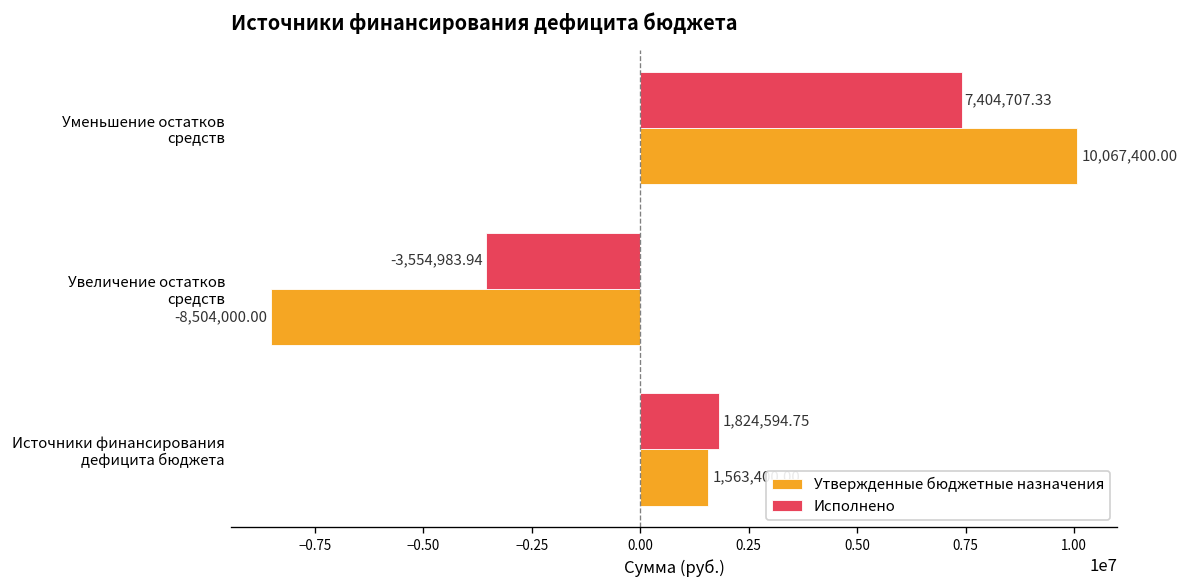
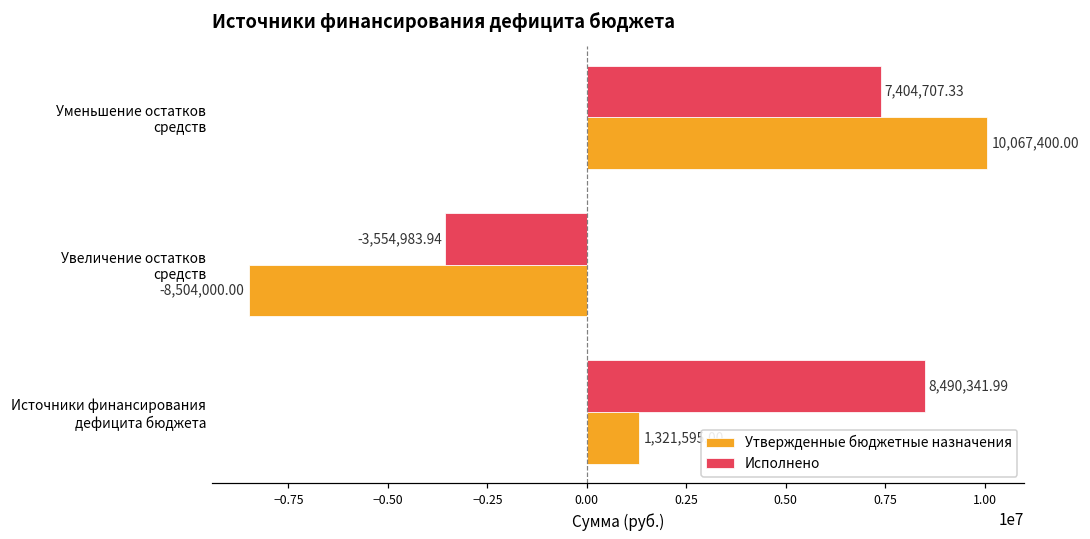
Исполнено, Источники финансирования дефицита бюджета: 1,824,594.75 -> 8,490,341.99
Утвержденные бюджетные назначения, Источники финансирования дефицита бюджета: 1600000 -> 1300000
